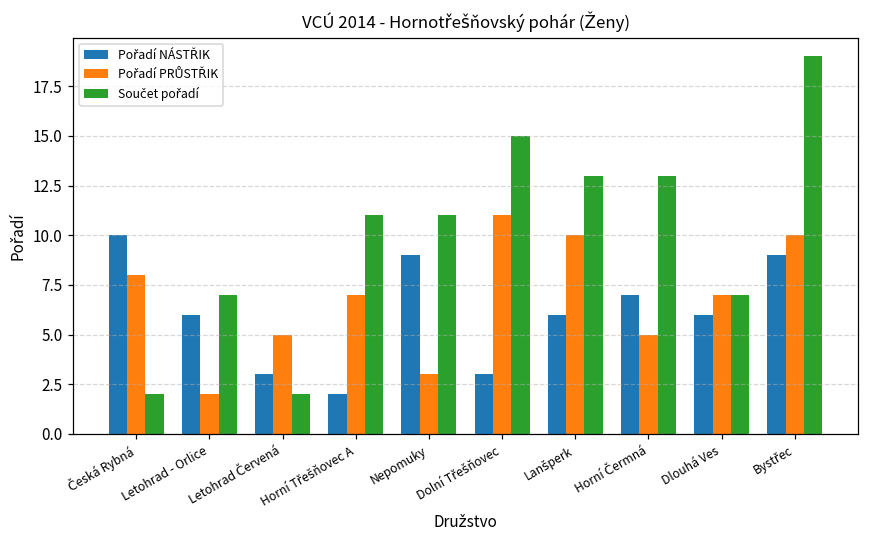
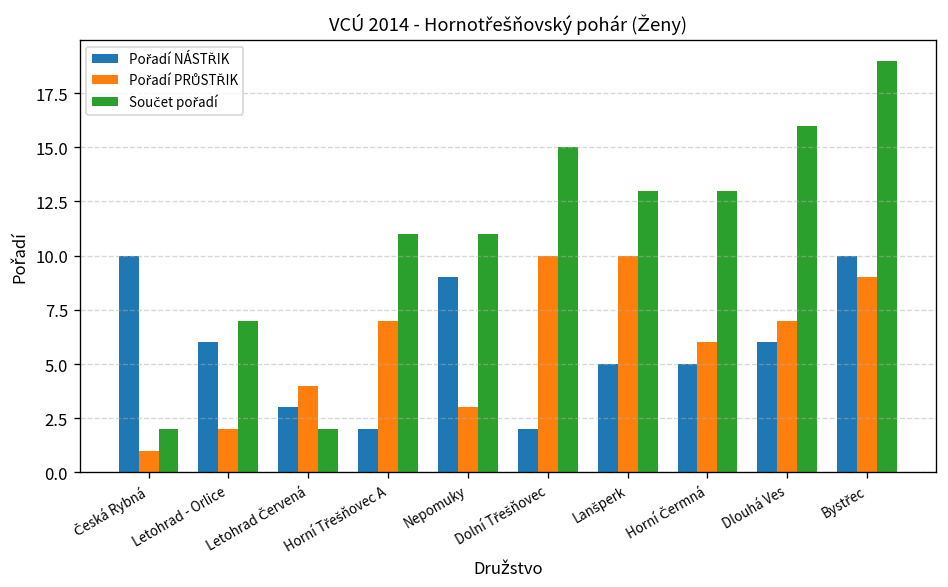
Pořadí PRŮSTŘIK, Česká Rybná: 8 -> 1
Pořadí PRŮSTŘIK, Letohrad Červená: 5 -> 4
Pořadí NÁSTŘIK, Dolní Třešňovec: 3 -> 2
Pořadí PRŮSTŘIK, Dolní Třešňovec: 11 -> 10
Pořadí NÁSTŘIK, Lanšperk: 6 -> 5
Pořadí NÁSTŘIK, Horní Čermná: 7 -> 5
Pořadí PRŮSTŘIK, Horní Čermná: 5 -> 6
Součet pořadí, Dlouhá Ves: 7 -> 16
Pořadí NÁSTŘIK, Bystřec: 9 -> 10
Pořadí PRŮSTŘIK, Bystřec: 10 -> 9
